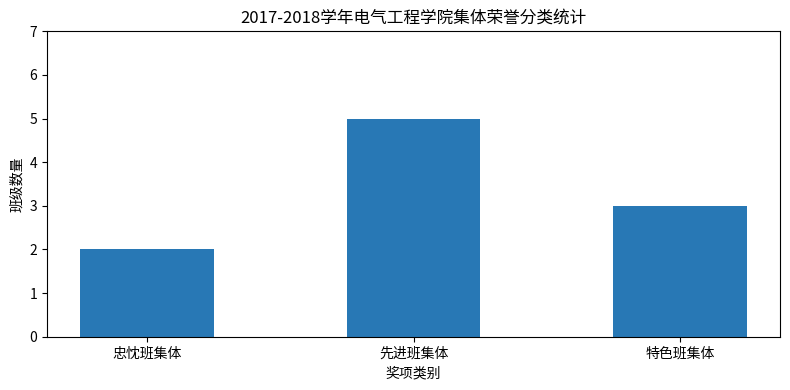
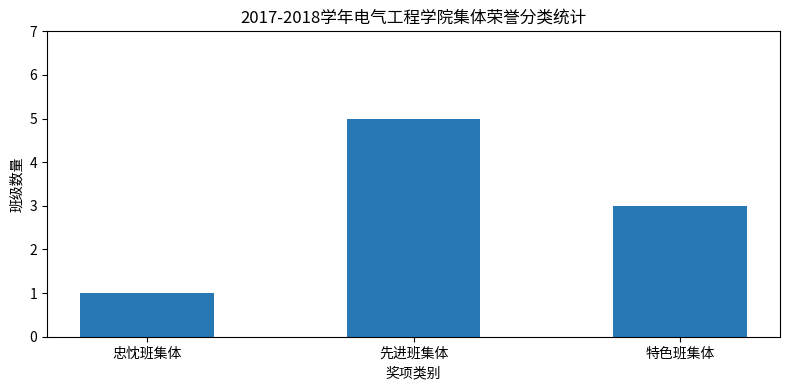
忠忱班集体: 2 -> 1
